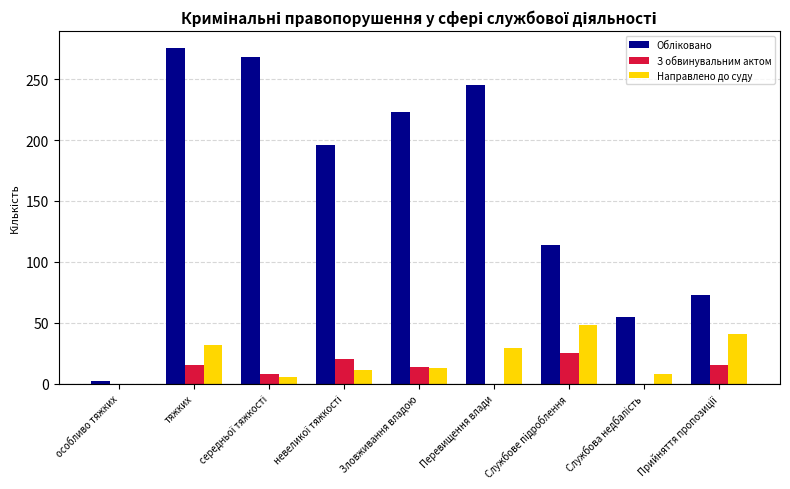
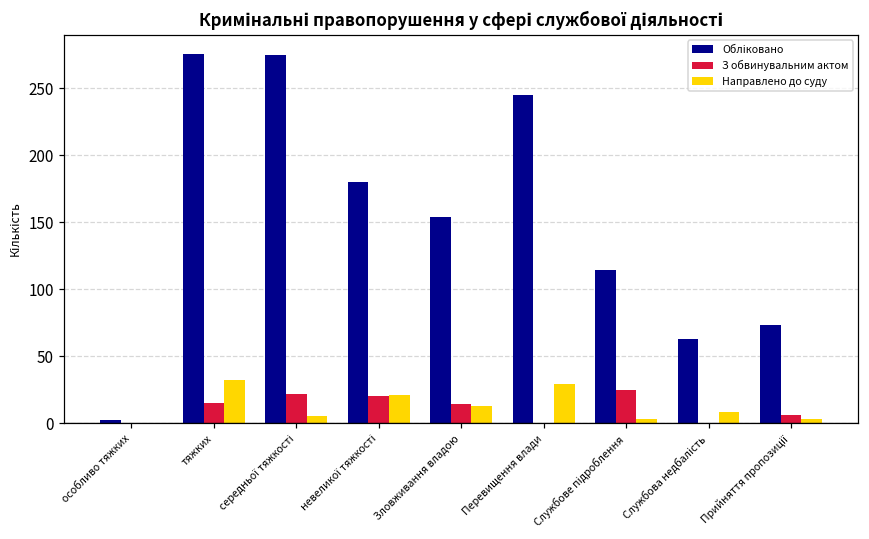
Обліковано, середньої тяжкості: 268 -> 275
З обвинувальним актом, середньої тяжкості: 8 -> 22
Обліковано, невеликої тяжкості: 196 -> 180
Направлено до суду, невеликої тяжкості: 11 -> 21
Обліковано, Зловживання владою: 223 -> 154
Направлено до суду, Службове підроблення: 48 -> 3
Обліковано, Службова недбалість: 55 -> 63
З обвинувальним актом, Прийняття пропозиції: 15 -> 6
Направлено до суду, Прийняття пропозиції: 41 -> 3
